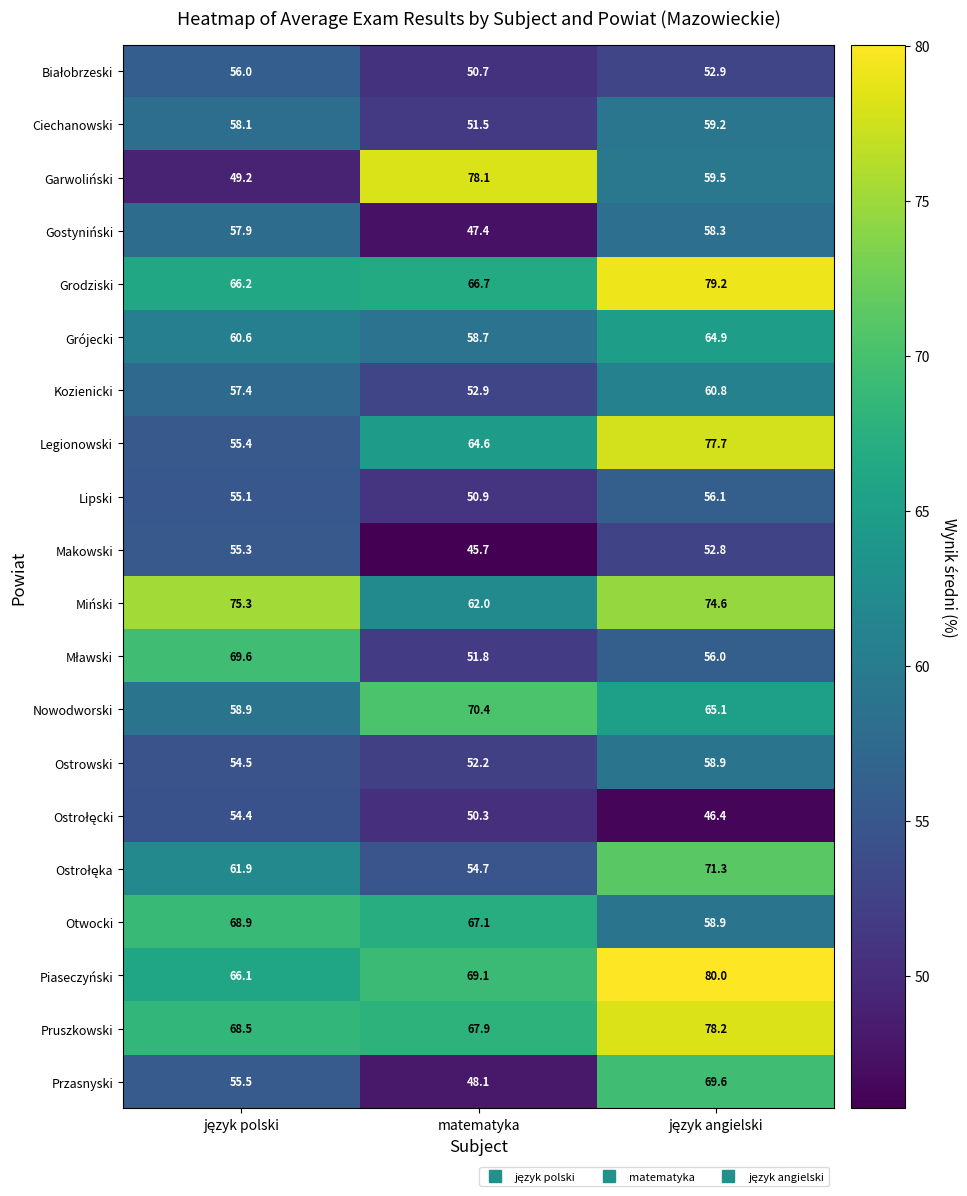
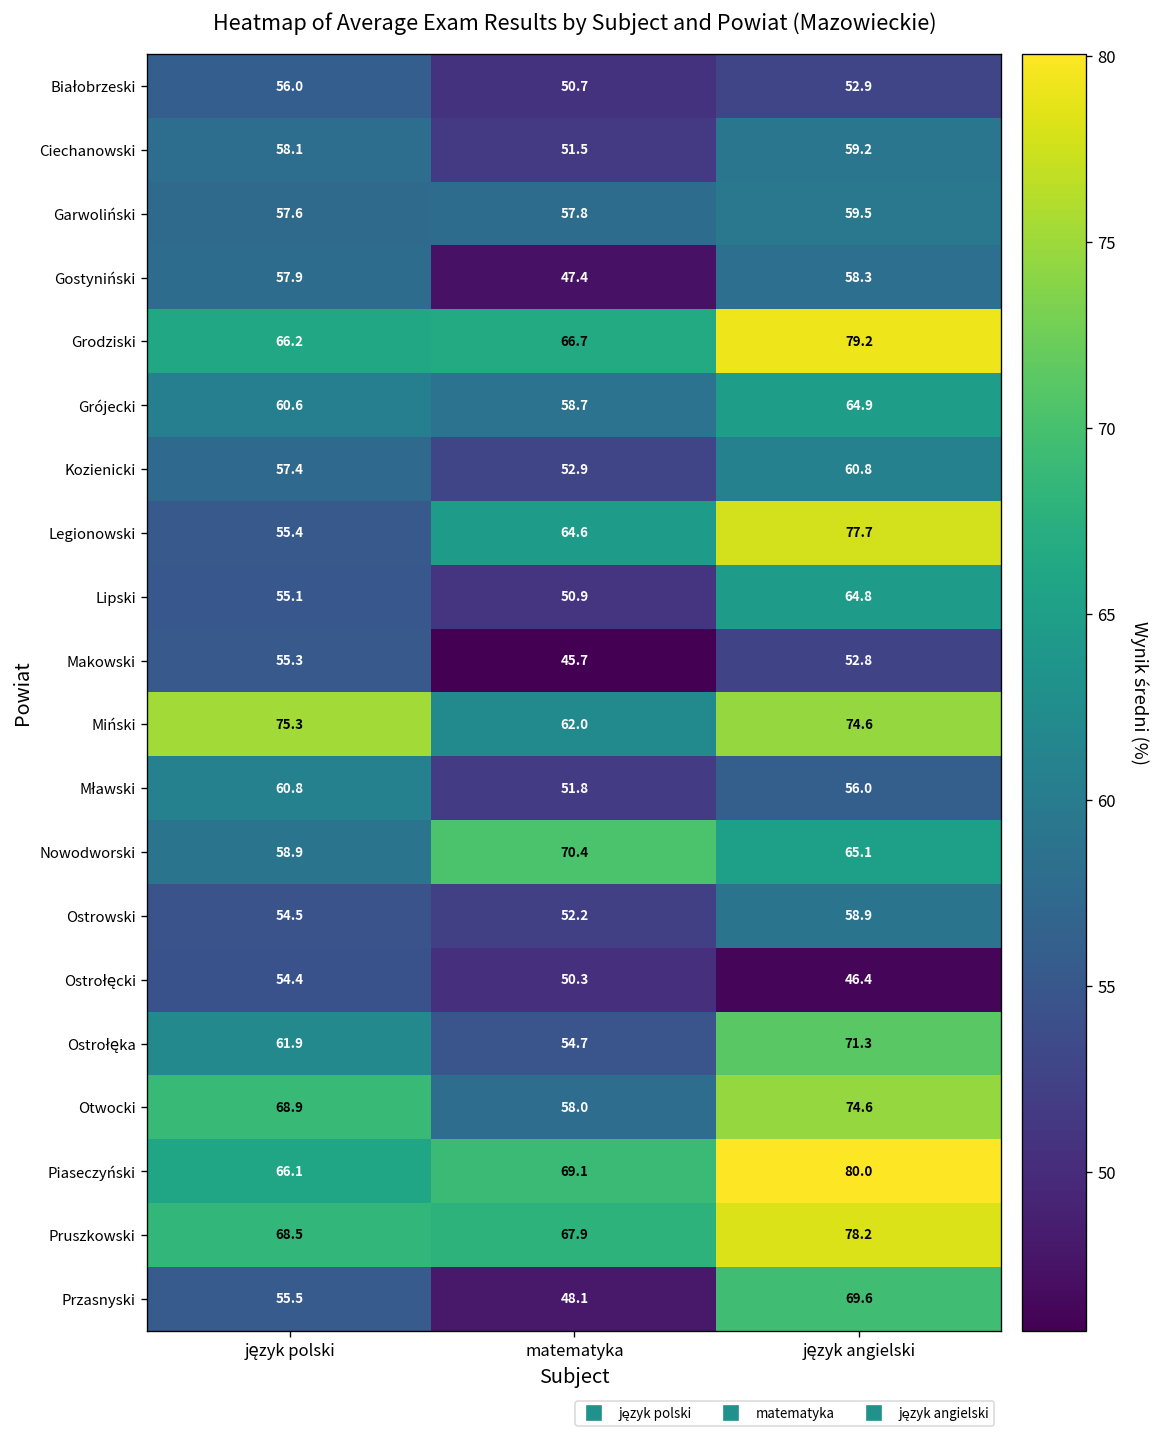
Garwoliński, język polski: 49.2 -> 57.6
Garwoliński, matematyka: 78.1 -> 57.8
Lipski, język angielski: 56.1 -> 64.8
Mławski, język polski: 69.6 -> 60.8
Otwocki, matematyka: 67.1 -> 58.0
Otwocki, język angielski: 58.9 -> 74.6
